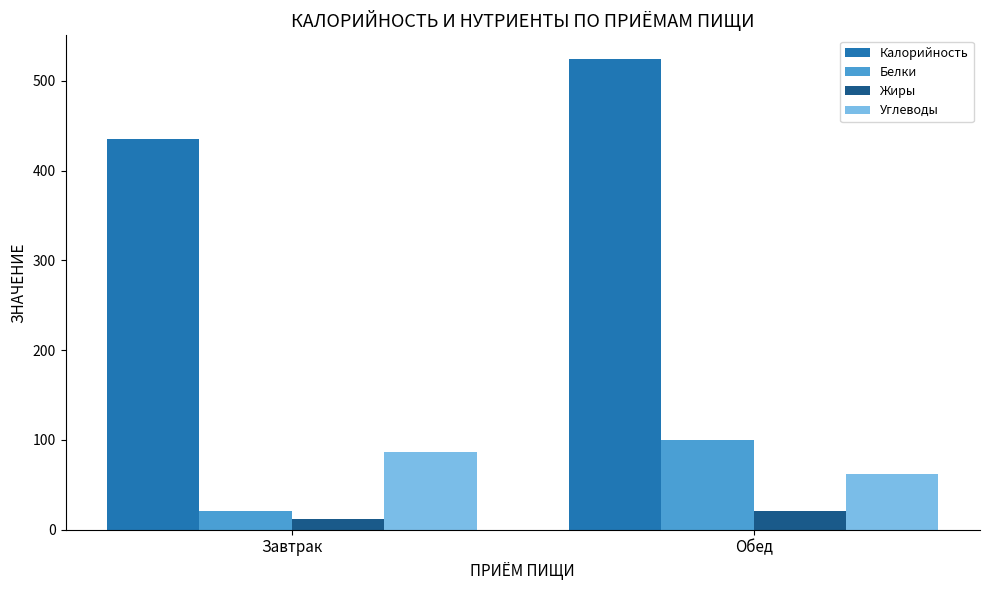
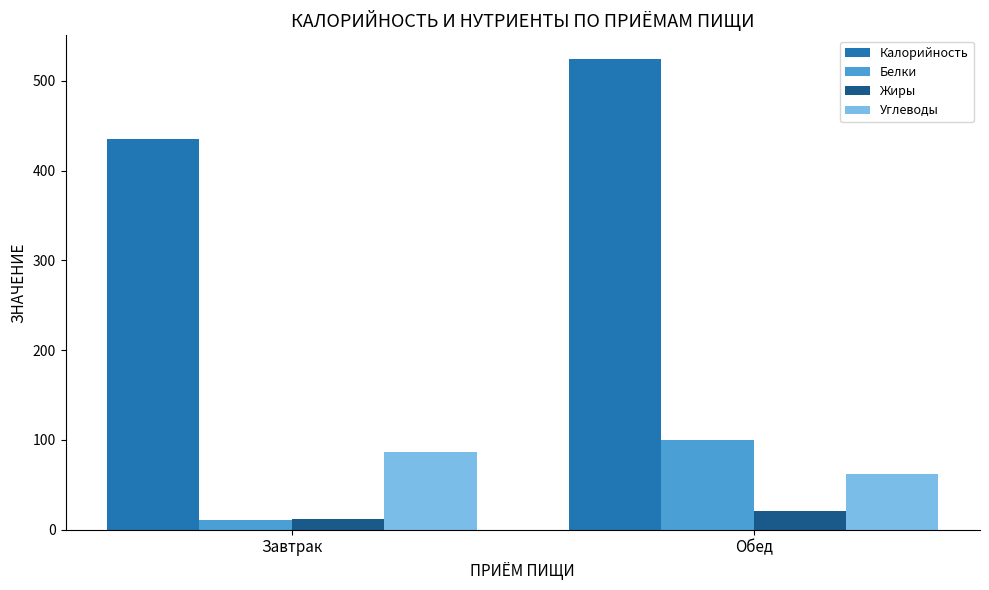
Белки, Завтрак: 20 -> 10
